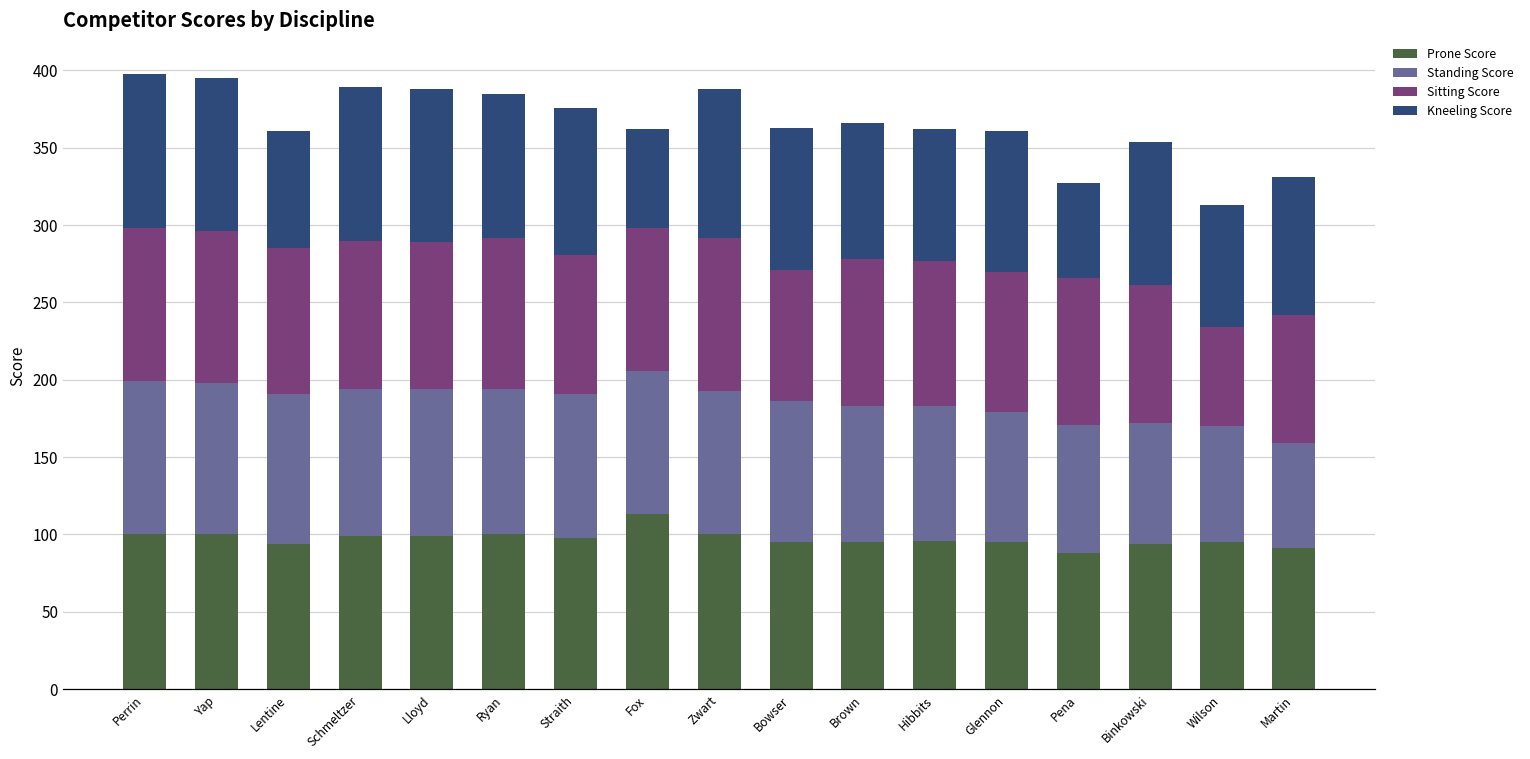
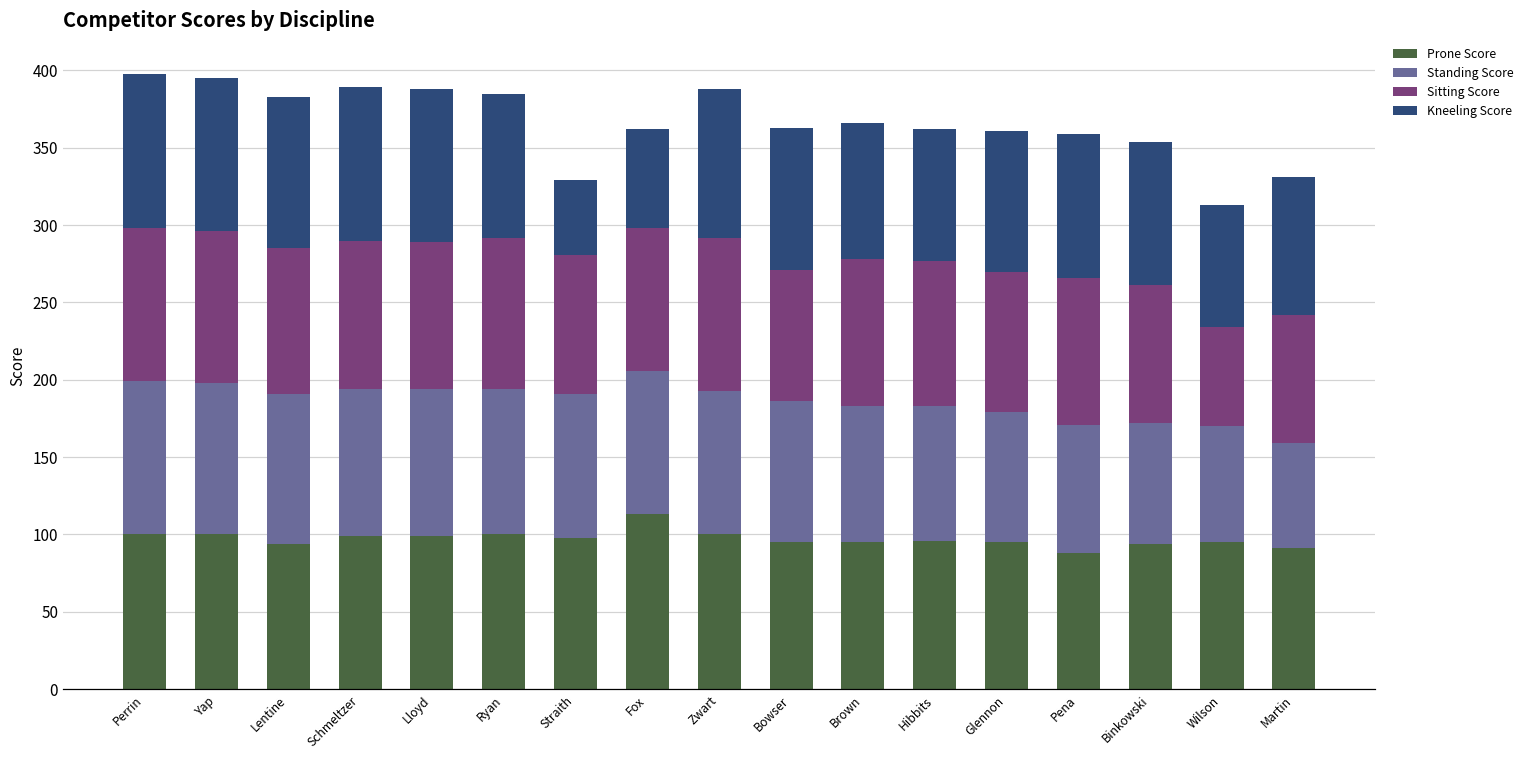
Kneeling Score, Lentine: 76 -> 98
Kneeling Score, Straith: 95 -> 48
Kneeling Score, Pena: 61 -> 93
